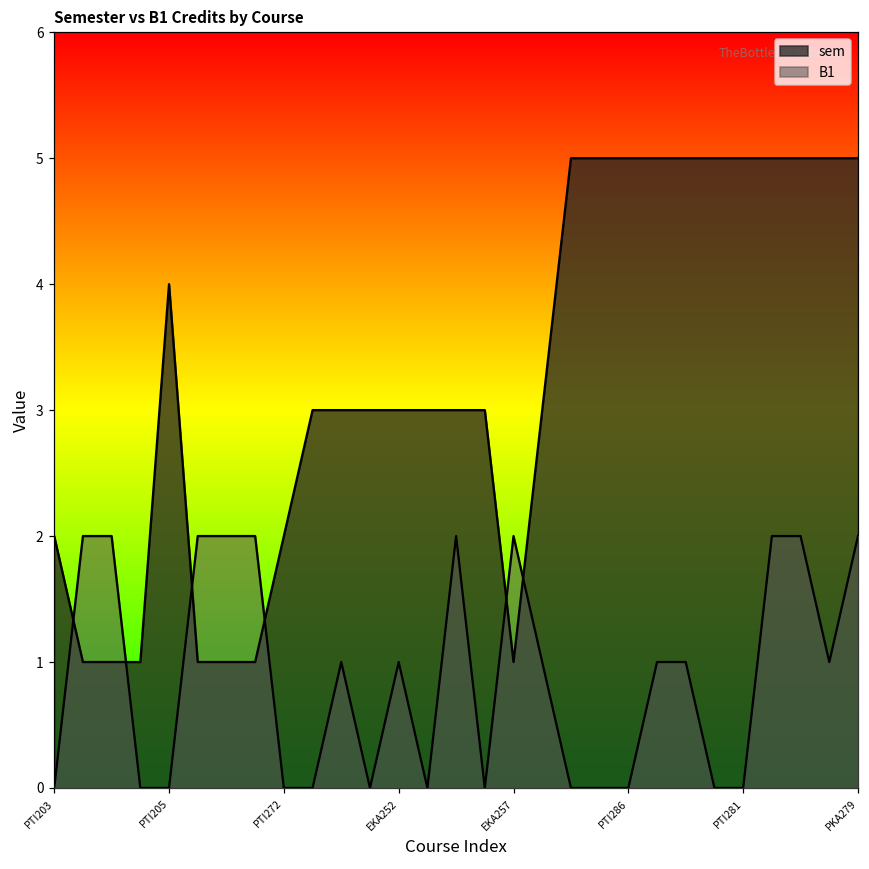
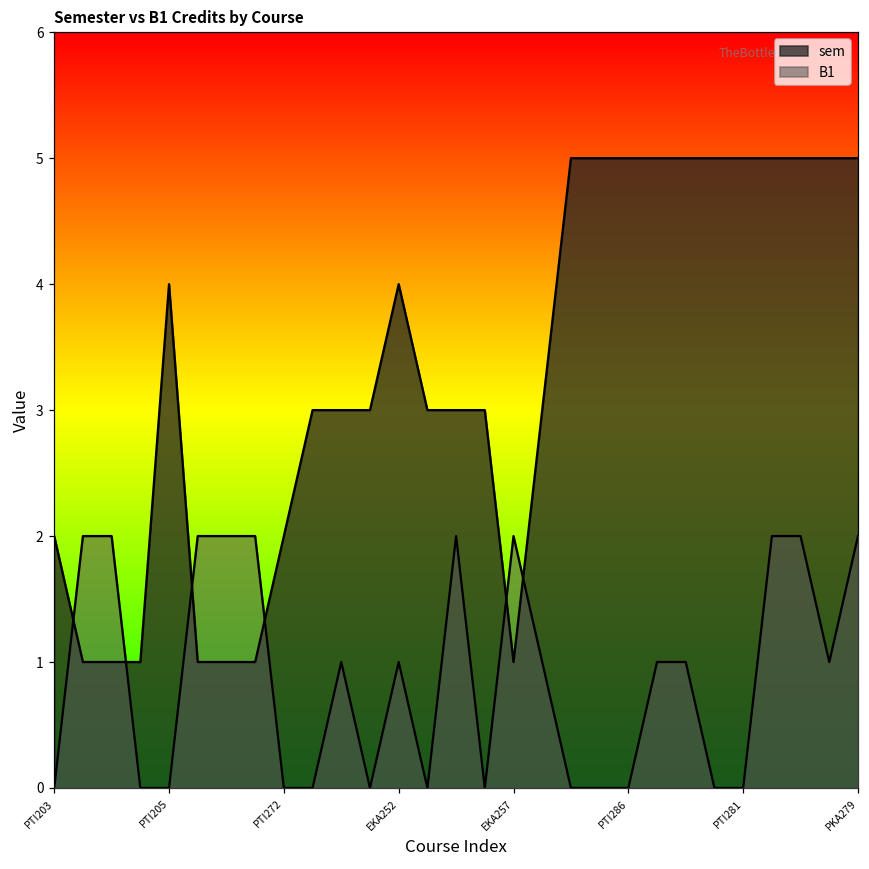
sem, EKA252: 3 -> 4
